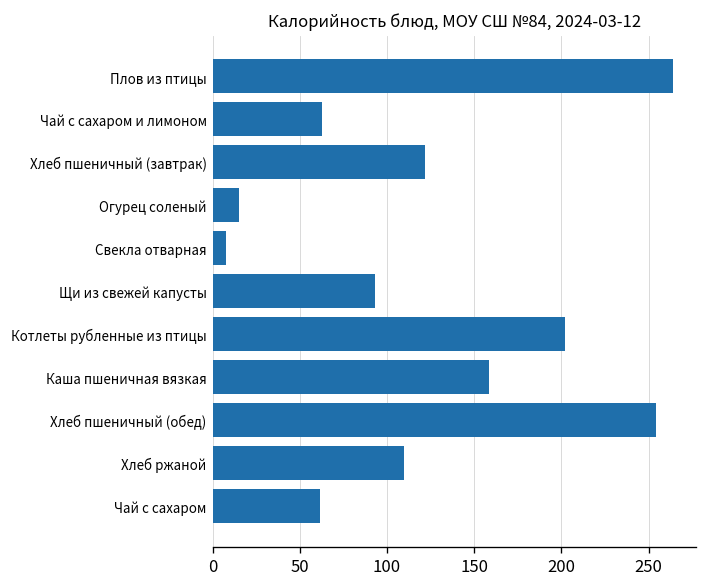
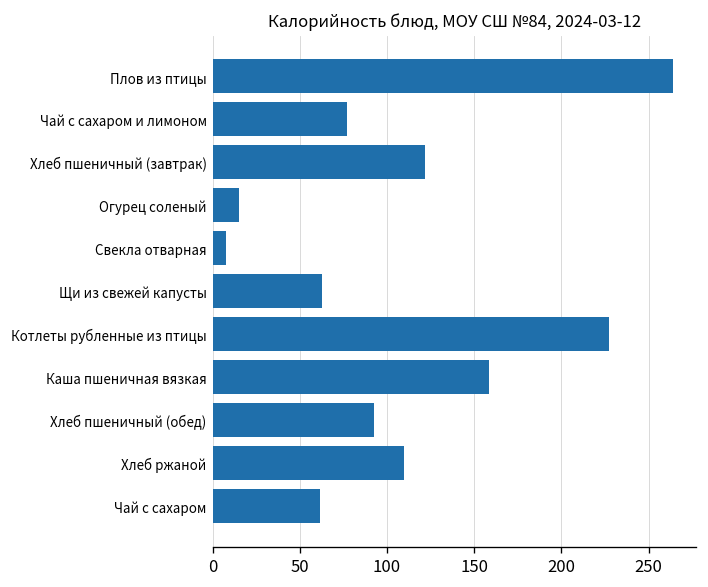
Чай с сахаром и лимоном: 63 -> 77
Щи из свежей капусты: 93 -> 63
Котлеты рубленные из птицы: 202 -> 227
Хлеб пшеничный (обед): 254 -> 92
